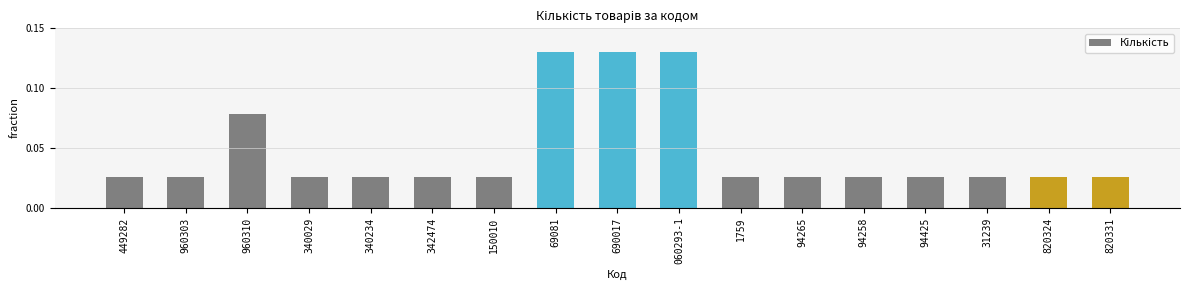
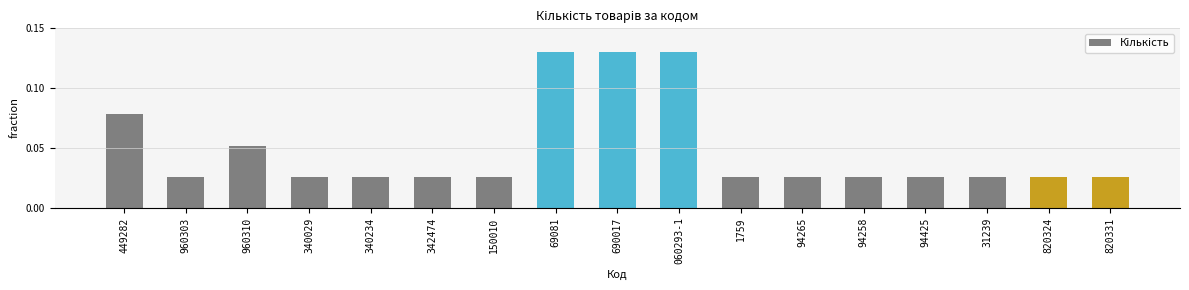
449282: 0.026 -> 0.078
960310: 0.078 -> 0.052
